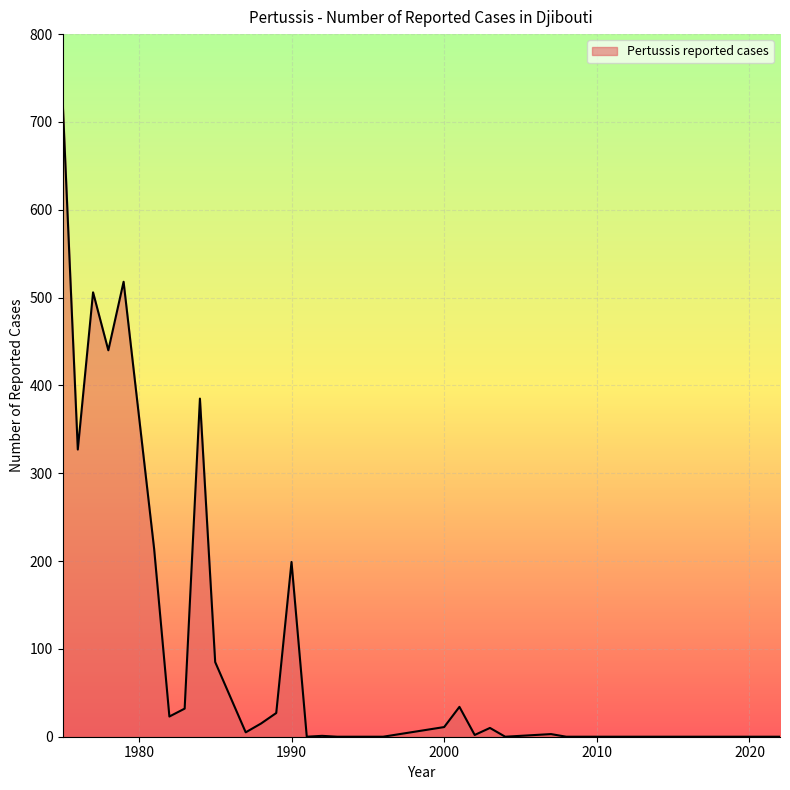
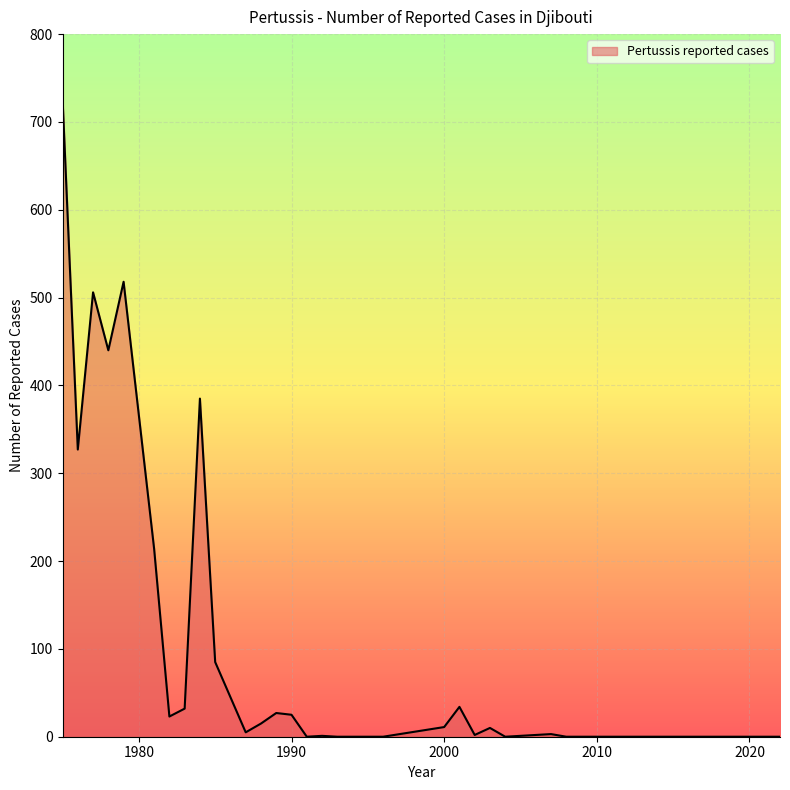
1990: 200 -> 30
